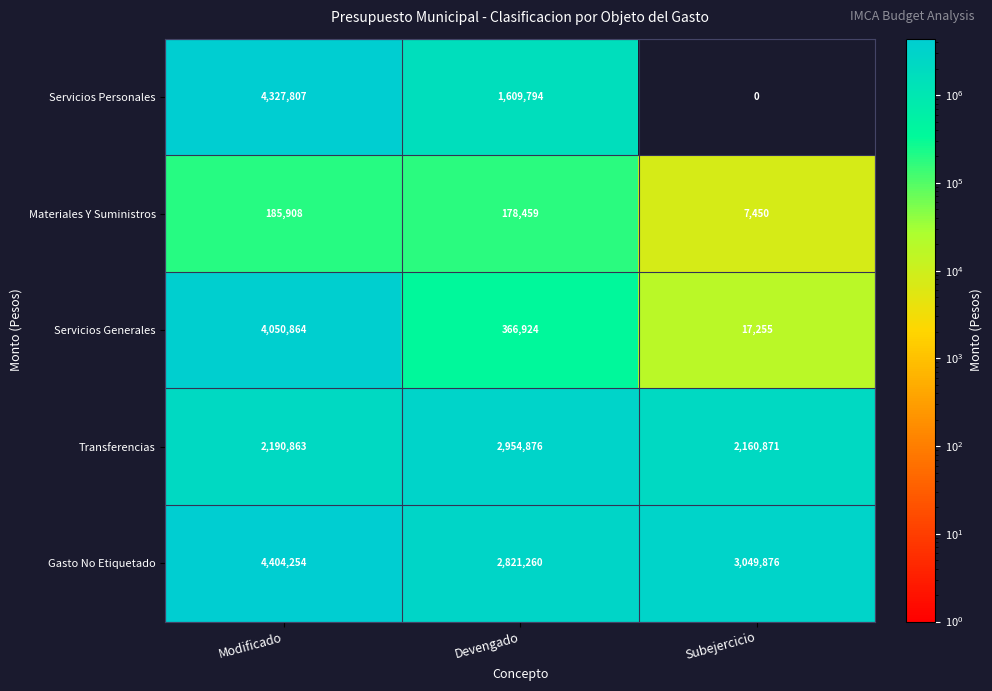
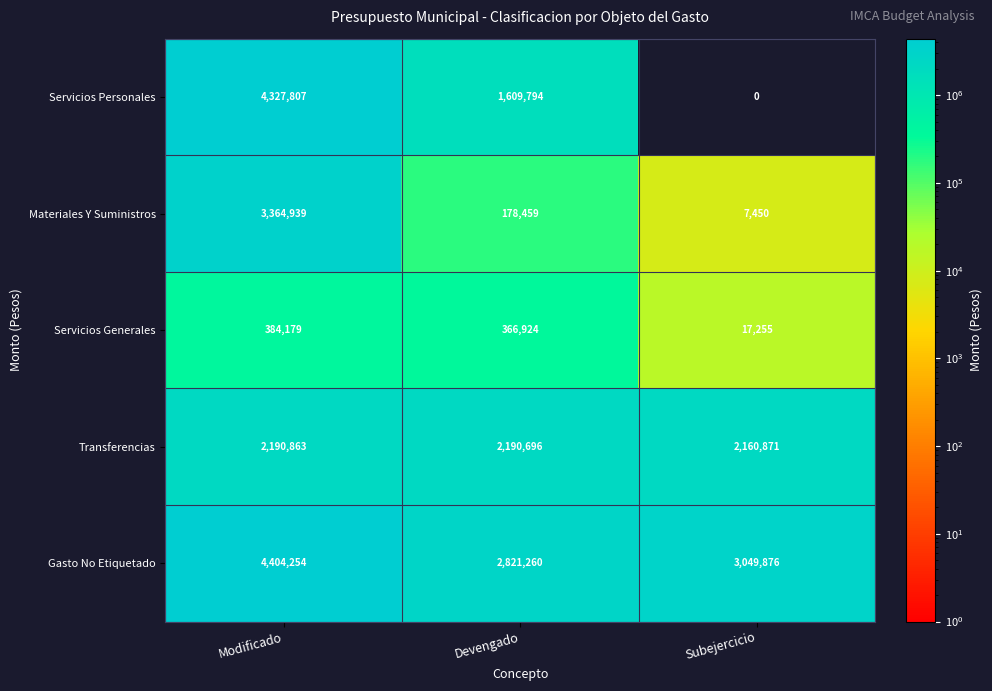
Materiales Y Suministros, Modificado: 185,908 -> 3,364,939
Servicios Generales, Modificado: 4,050,864 -> 384,179
Transferencias, Devengado: 2,954,876 -> 2,190,696
